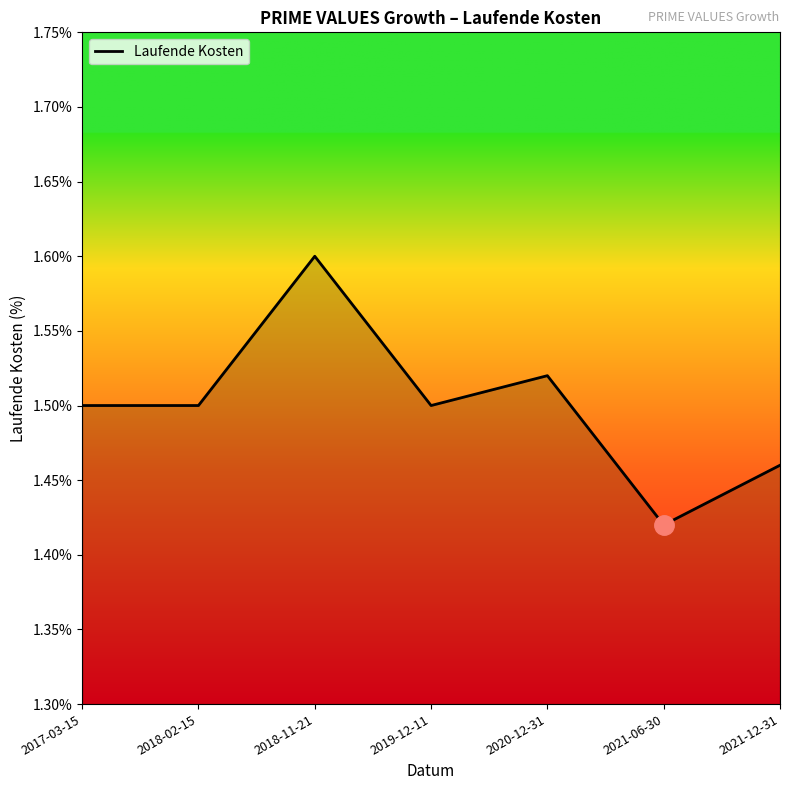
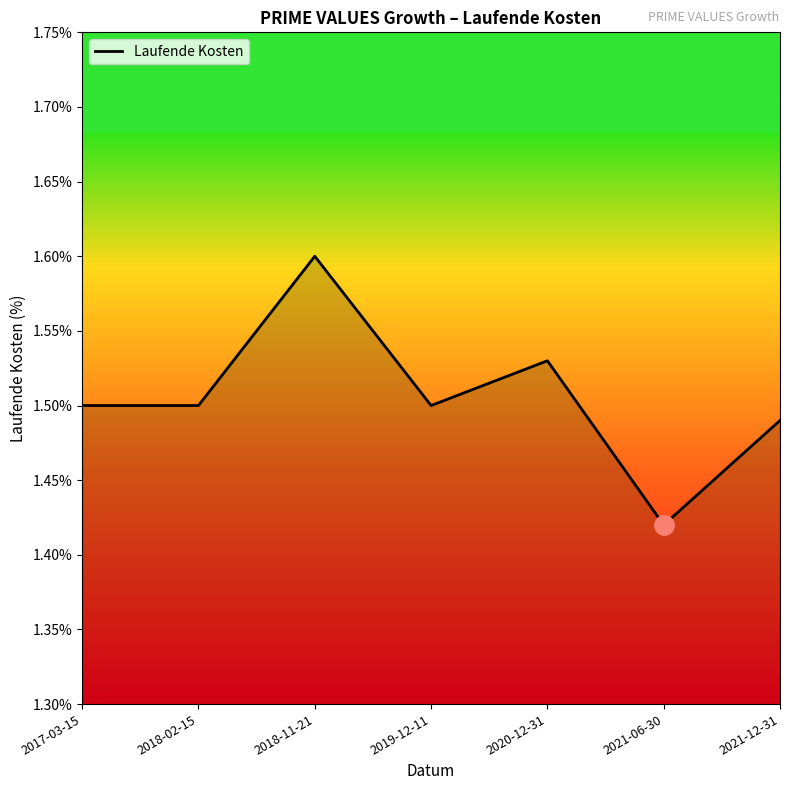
Laufende Kosten, 2020-12-31: 1.52% -> 1.53%
Laufende Kosten, 2021-12-31: 1.46% -> 1.49%
